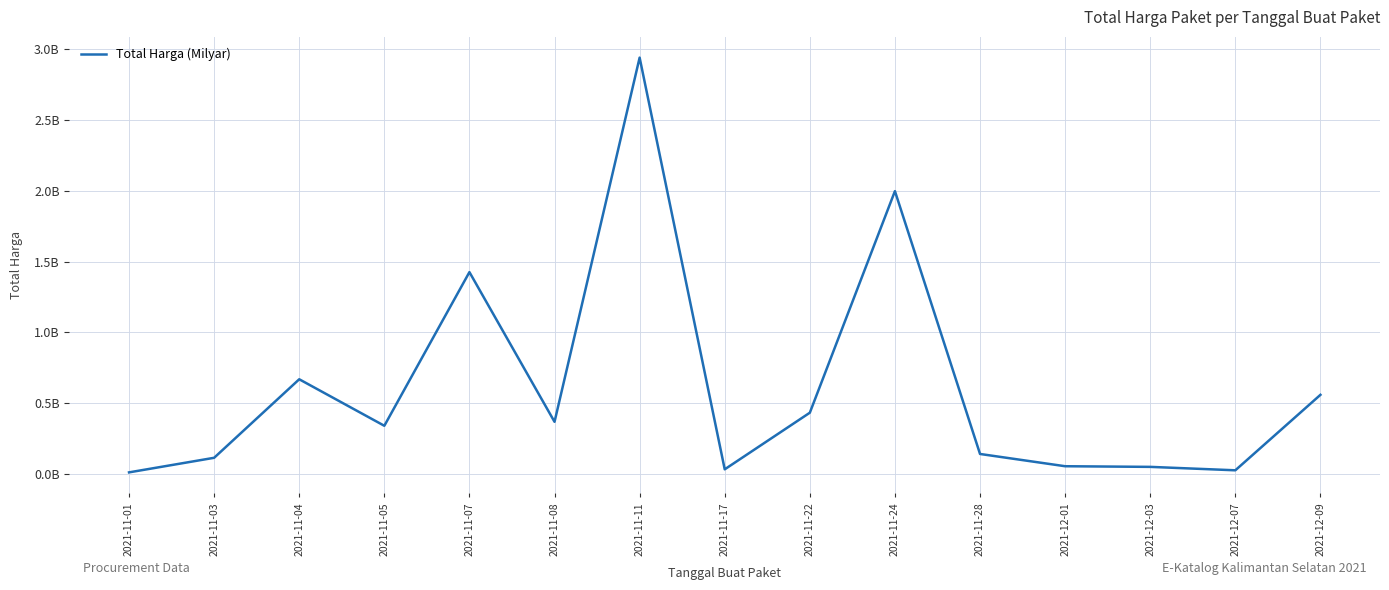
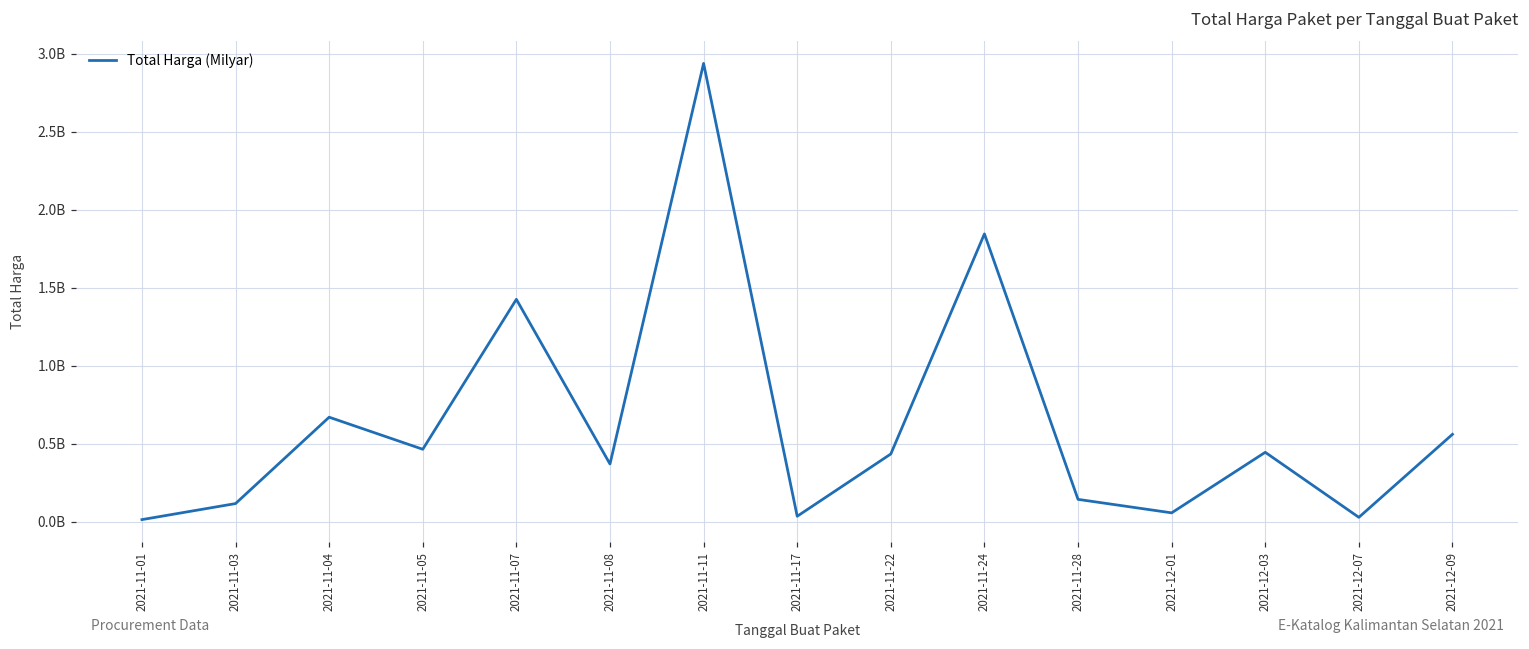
2021-11-05: 340000000 -> 460000000
2021-11-24: 2000000000 -> 1850000000
2021-12-03: 50000000 -> 440000000
